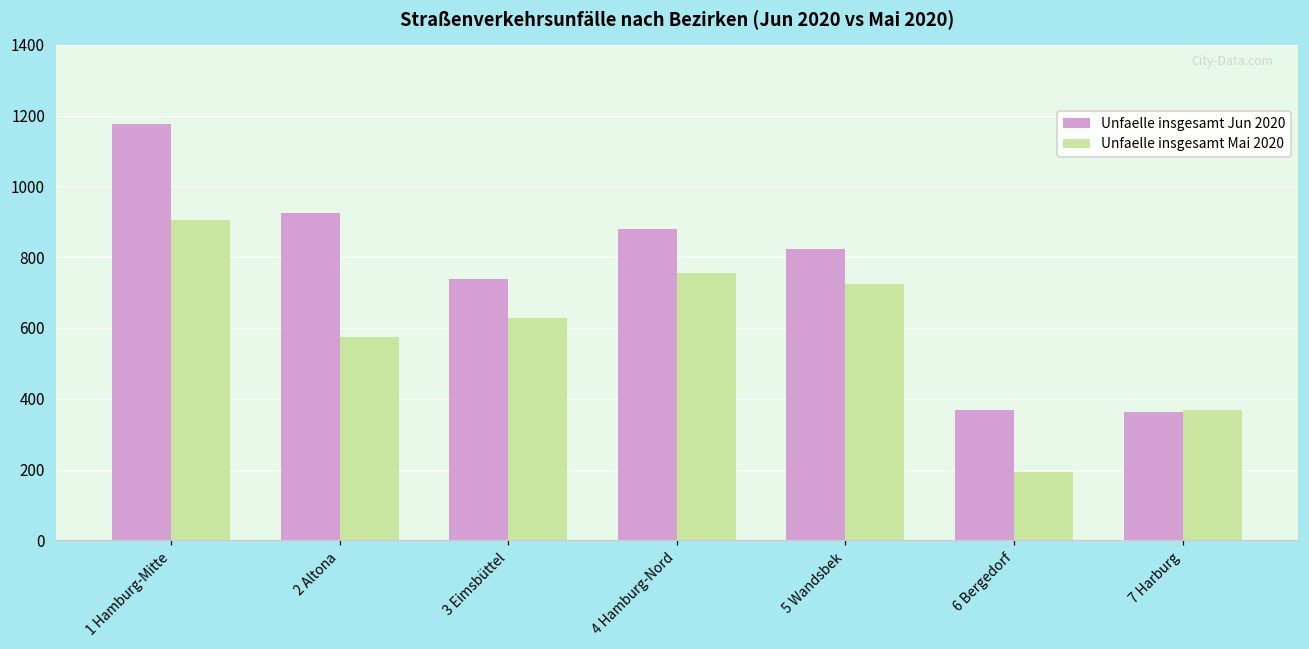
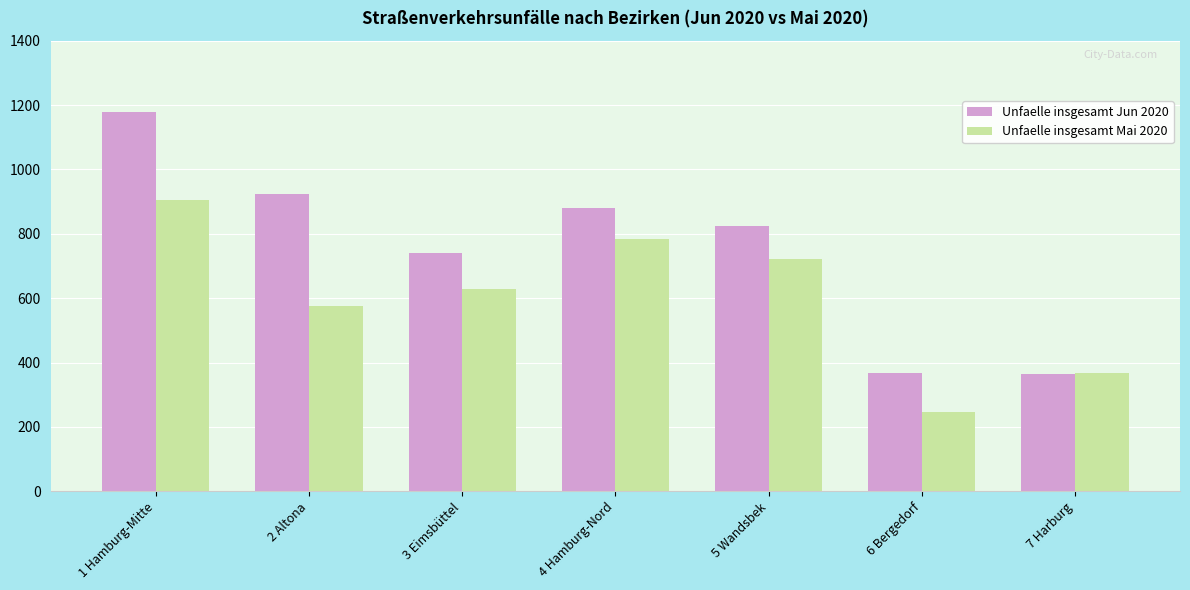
Unfaelle insgesamt Mai 2020, 4 Hamburg-Nord: 760 -> 780
Unfaelle insgesamt Mai 2020, 6 Bergedorf: 190 -> 250
